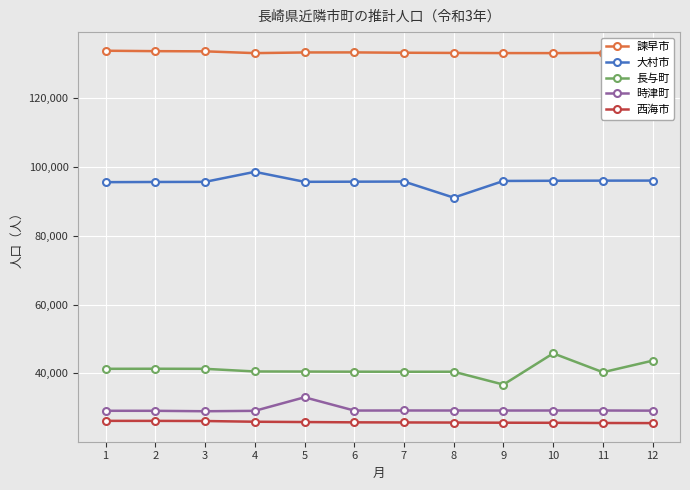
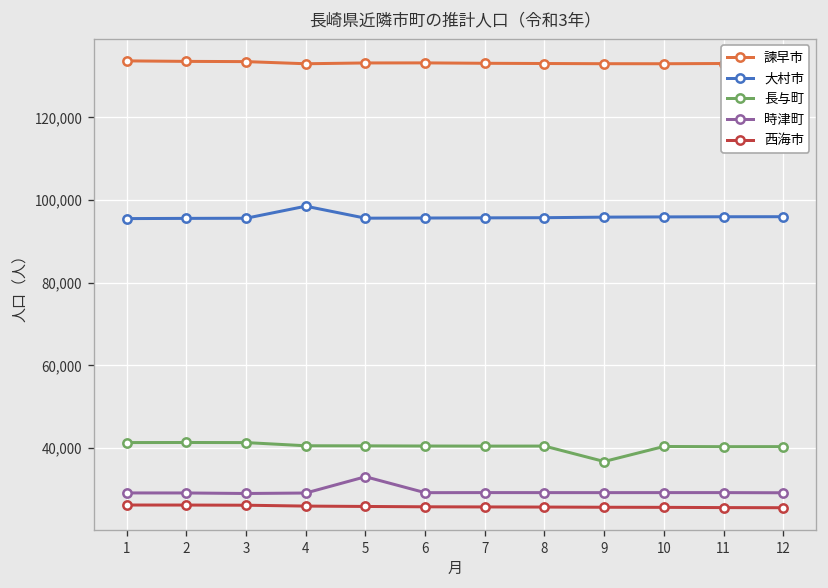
大村市, 8: 91,000 -> 96,000
長与町, 10: 46,000 -> 40,000
長与町, 12: 44,000 -> 40,000
